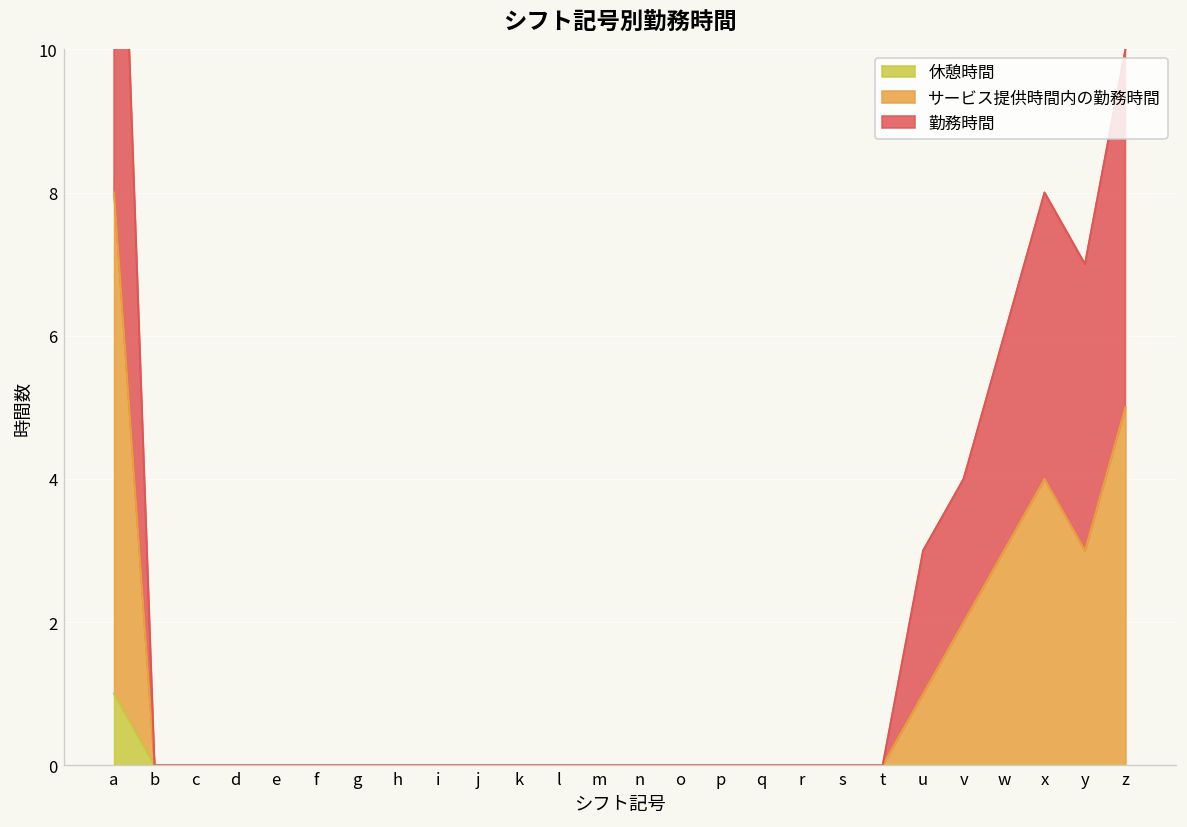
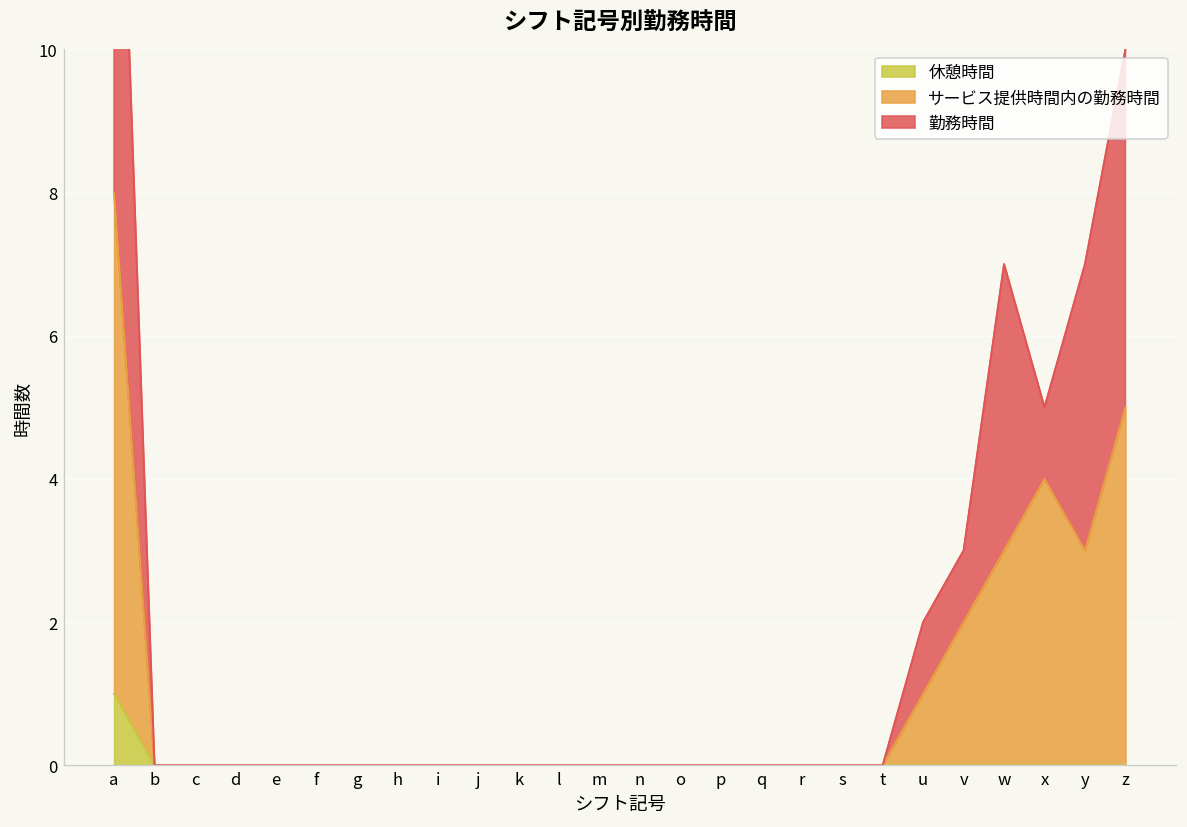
勤務時間, u: 2 -> 1
勤務時間, v: 2 -> 1
勤務時間, w: 3 -> 4
勤務時間, x: 4 -> 1
